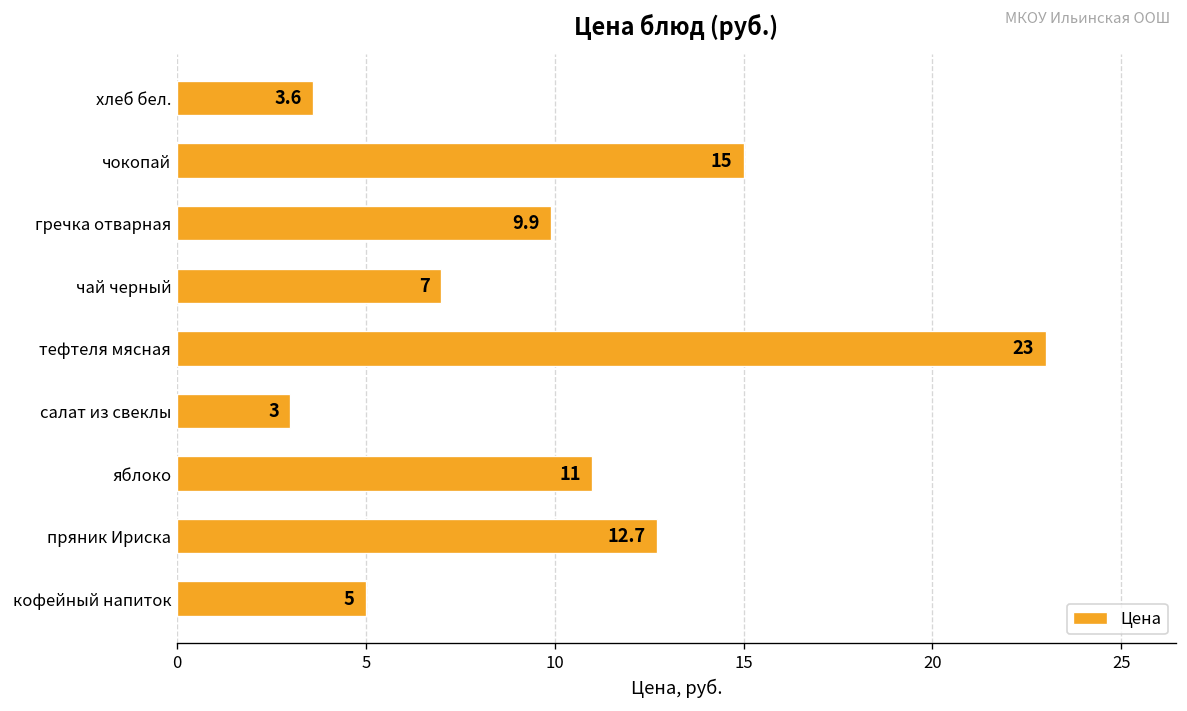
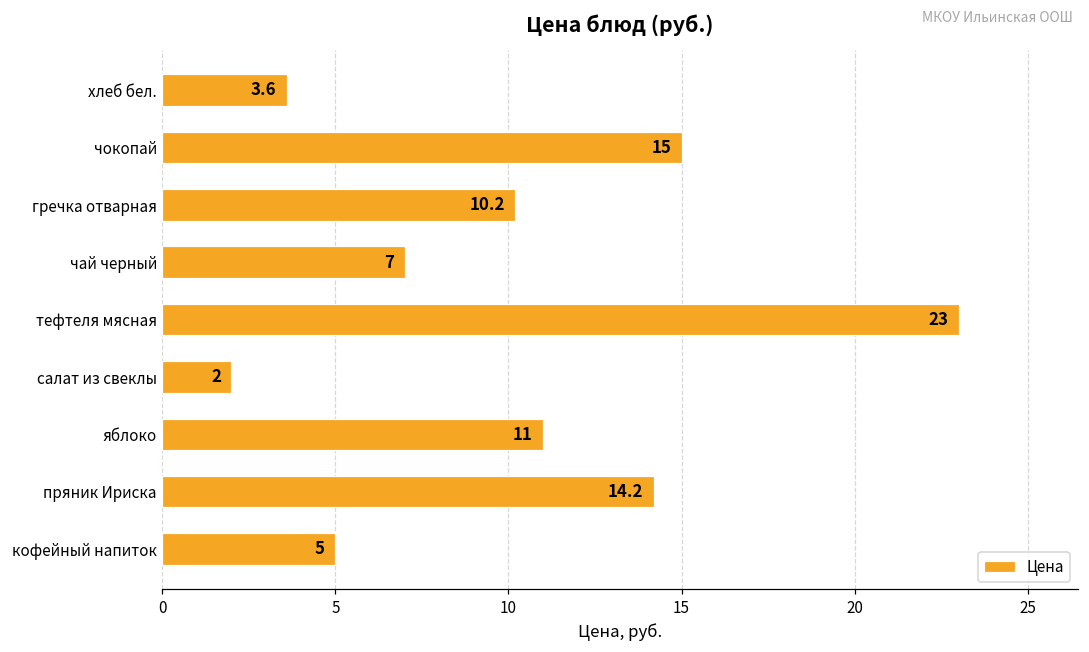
гречка отварная: 9.9 -> 10.2
салат из свеклы: 3 -> 2
пряник Ириска: 12.7 -> 14.2
